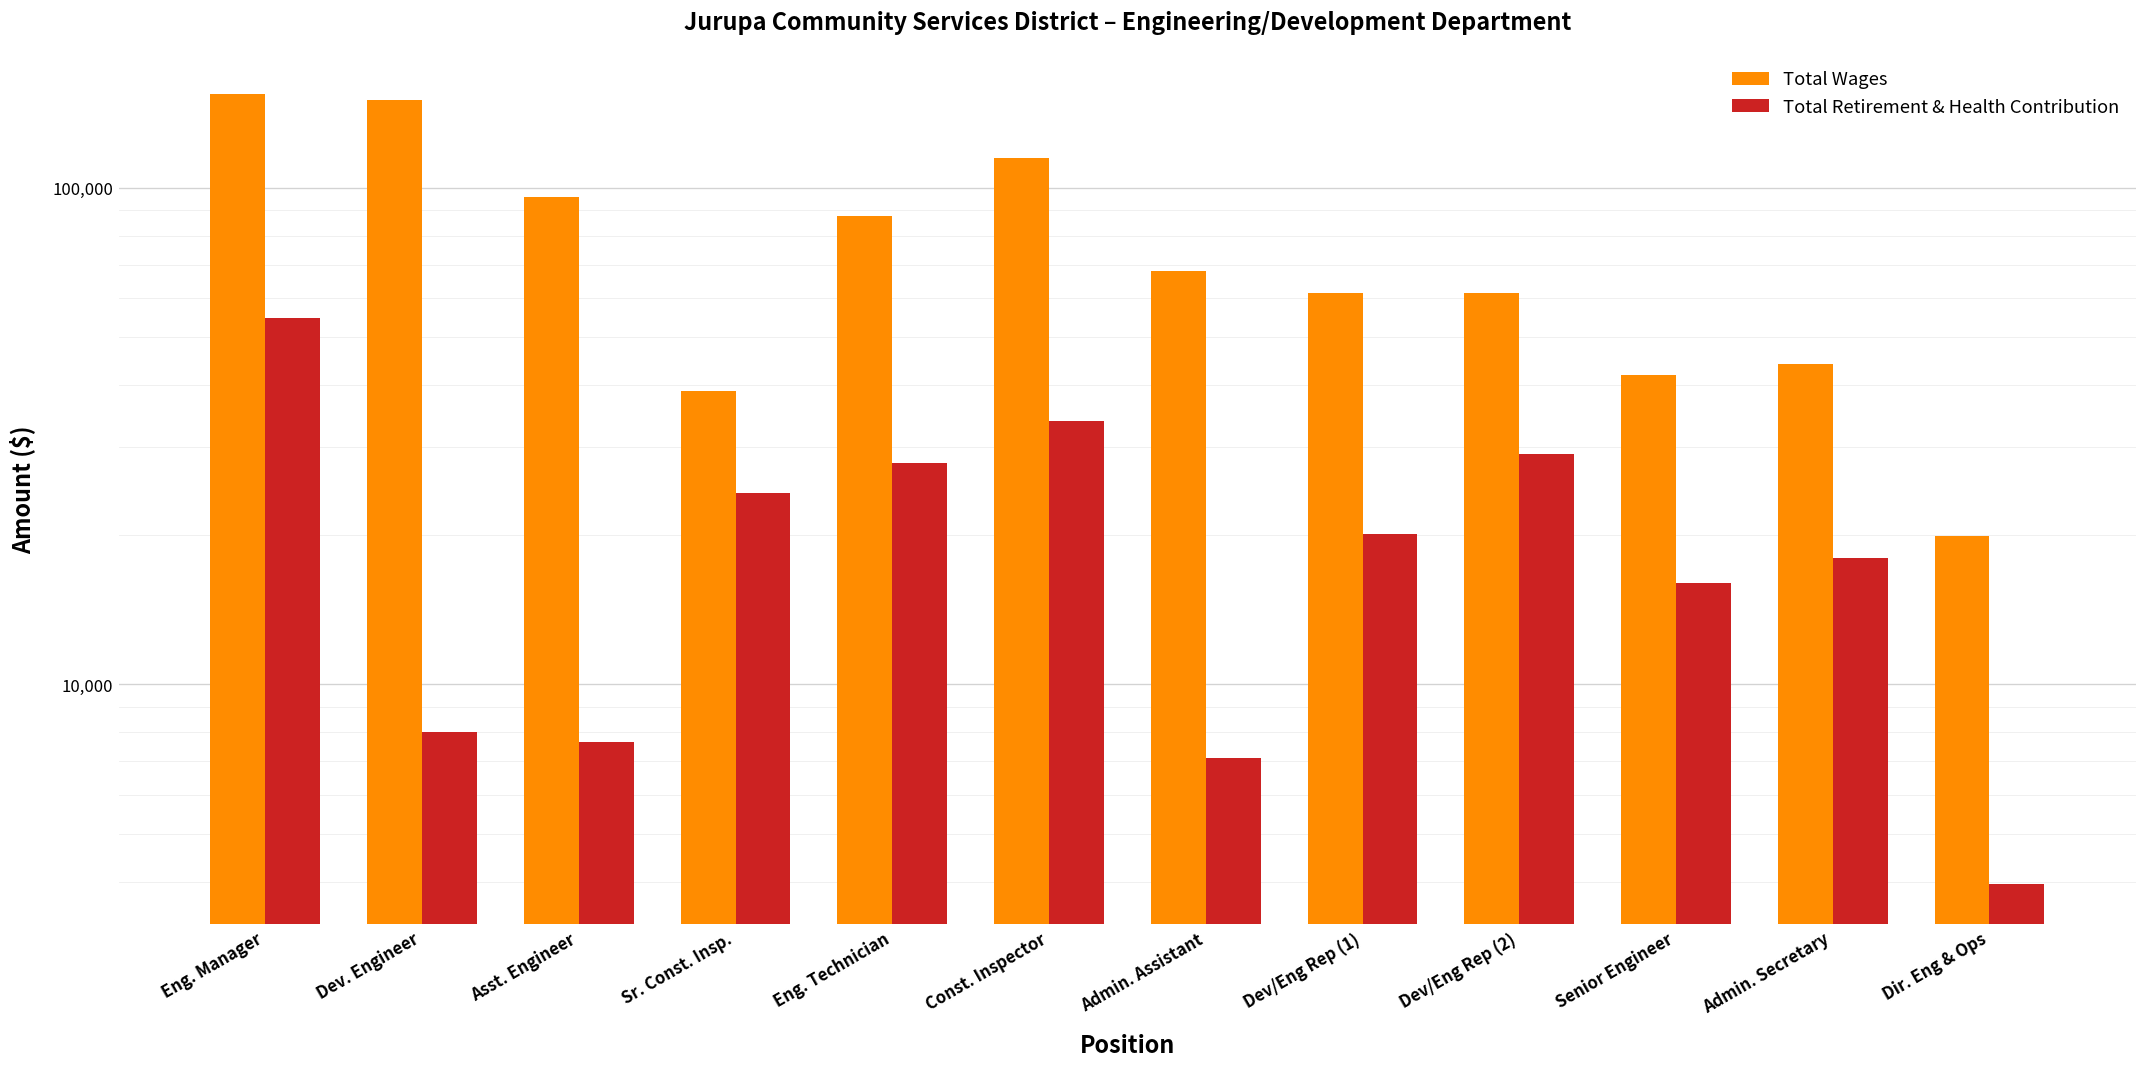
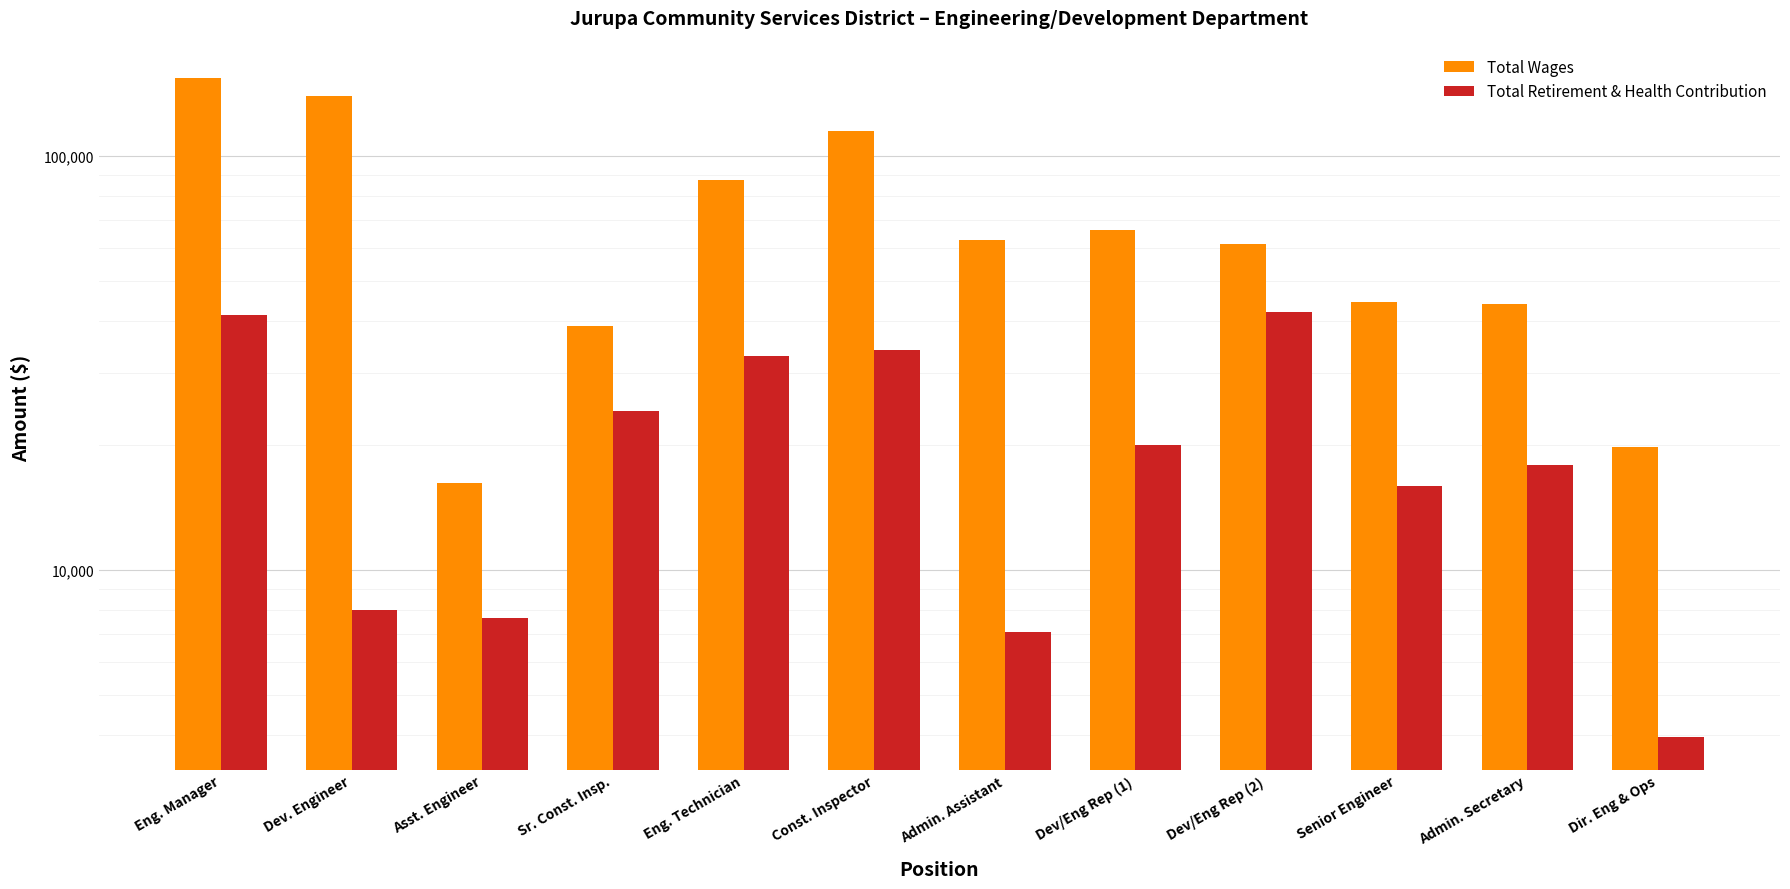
Total Retirement & Health Contribution, Eng. Manager: 55,000 -> 41,000
Total Wages, Dev. Engineer: 150,000 -> 140,000
Total Wages, Asst. Engineer: 96,000 -> 16,200
Total Retirement & Health Contribution, Eng. Technician: 28,000 -> 33,000
Total Wages, Admin. Assistant: 68,000 -> 63,000
Total Wages, Dev/Eng Rep (1): 61,000 -> 66,000
Total Retirement & Health Contribution, Dev/Eng Rep (2): 29,000 -> 42,000
Total Wages, Senior Engineer: 42,000 -> 44,000
